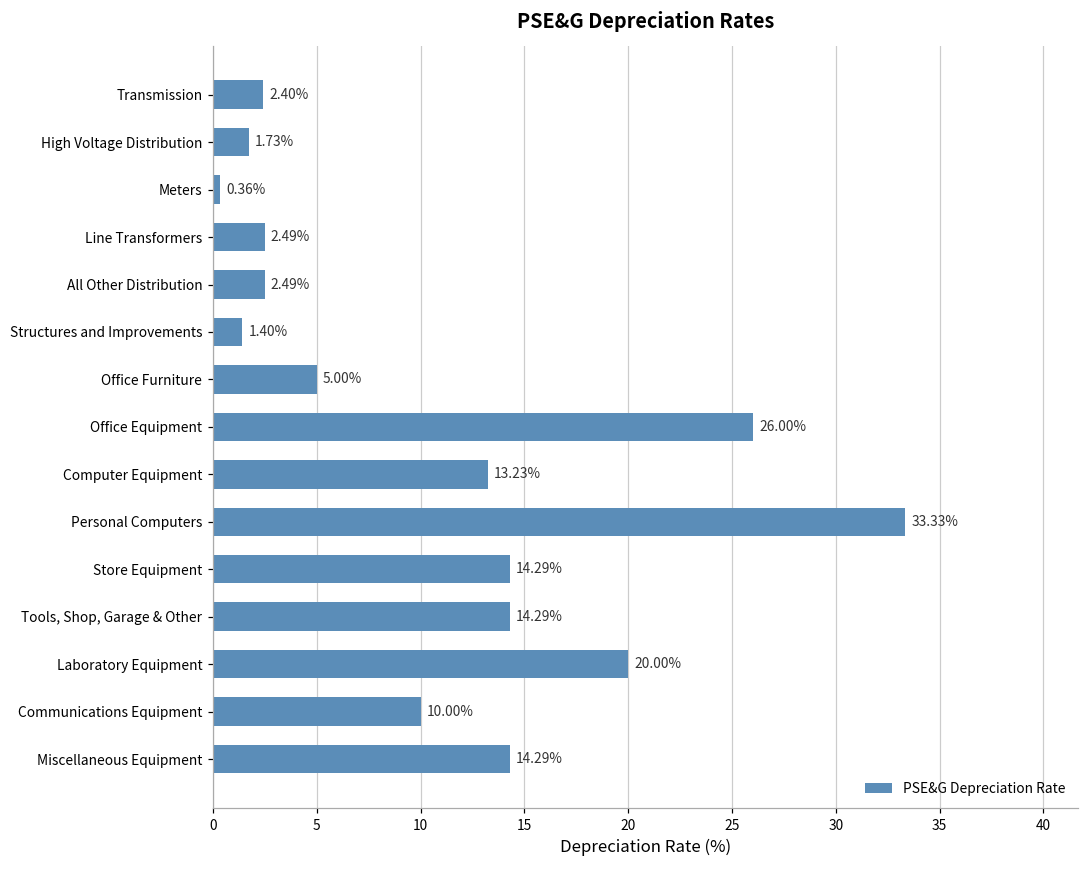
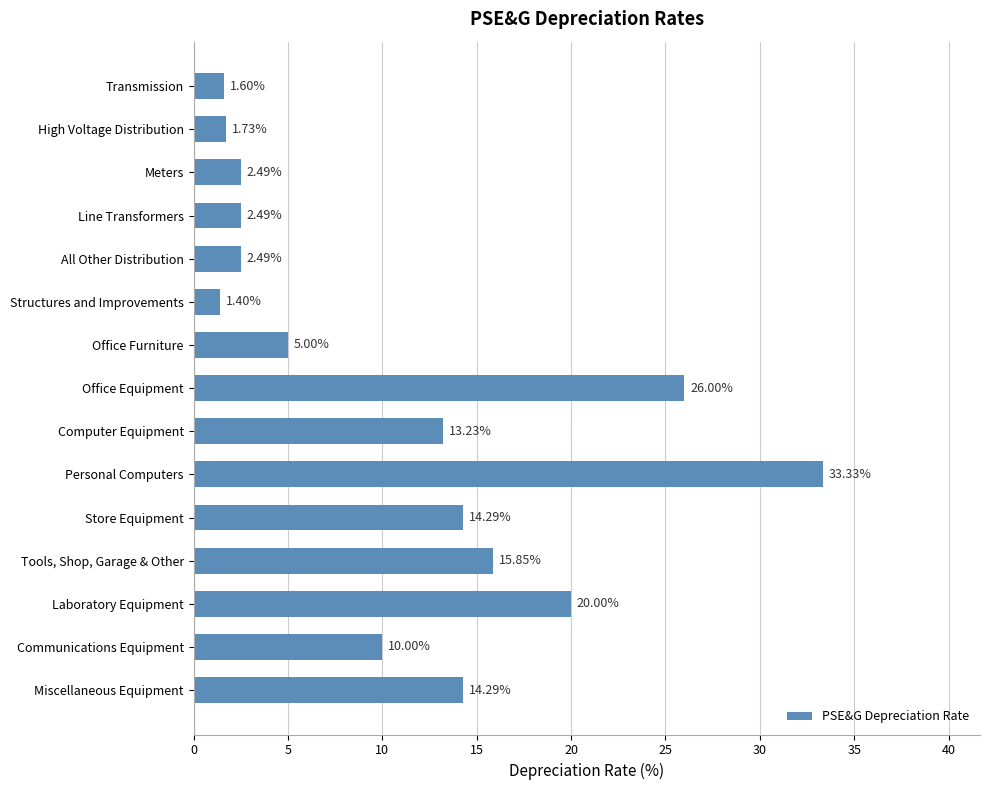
Transmission: 2.40% -> 1.60%
Meters: 0.36% -> 2.49%
Tools, Shop, Garage & Other: 14.29% -> 15.85%
